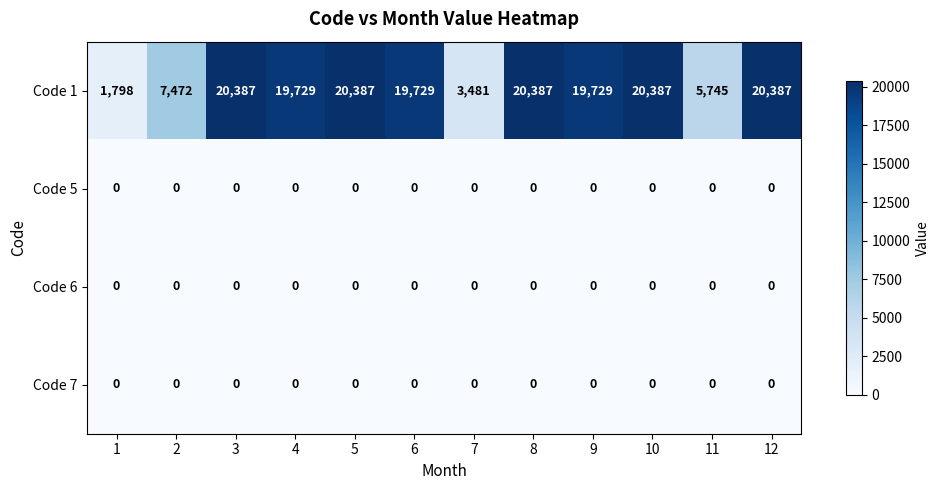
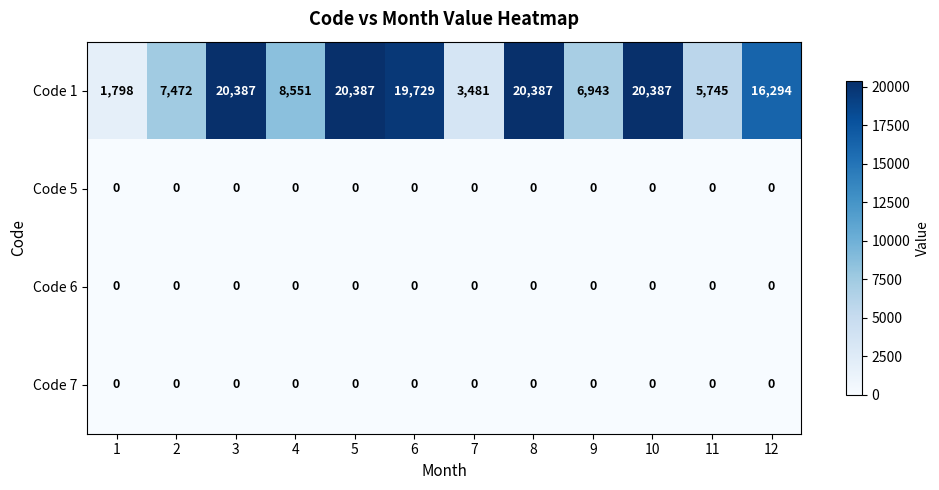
Code 1, 4: 19,729 -> 8,551
Code 1, 9: 19,729 -> 6,943
Code 1, 12: 20,387 -> 16,294
